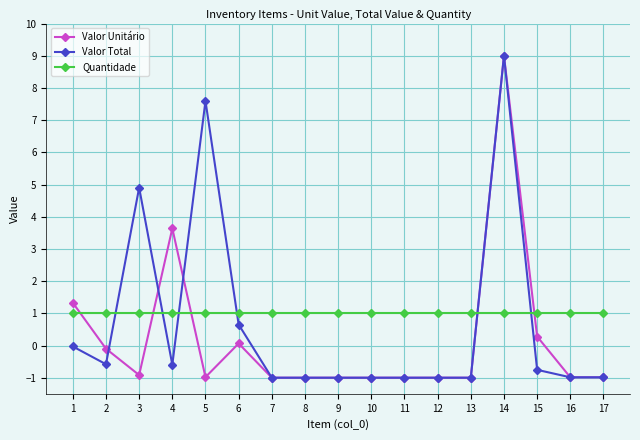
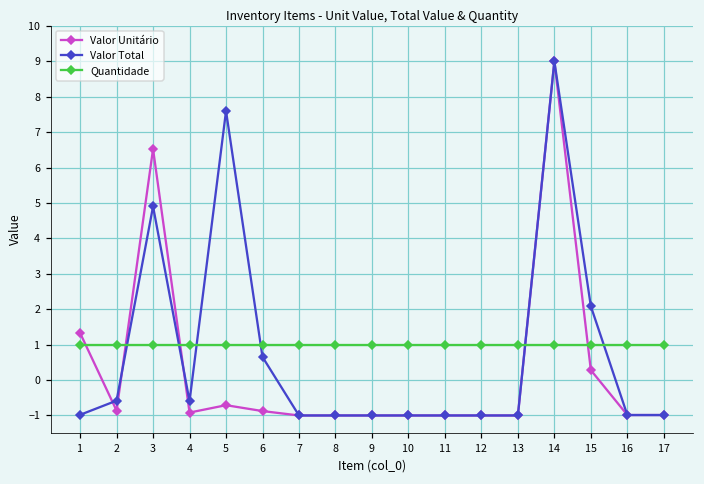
Valor Total, 1: 0.0 -> -1.0
Valor Unitário, 2: -0.1 -> -0.9
Valor Unitário, 3: -0.9 -> 6.5
Valor Unitário, 4: 3.6 -> -0.9
Valor Unitário, 5: -1.0 -> -0.7
Valor Unitário, 6: 0.1 -> -0.9
Valor Total, 15: -0.8 -> 2.1
